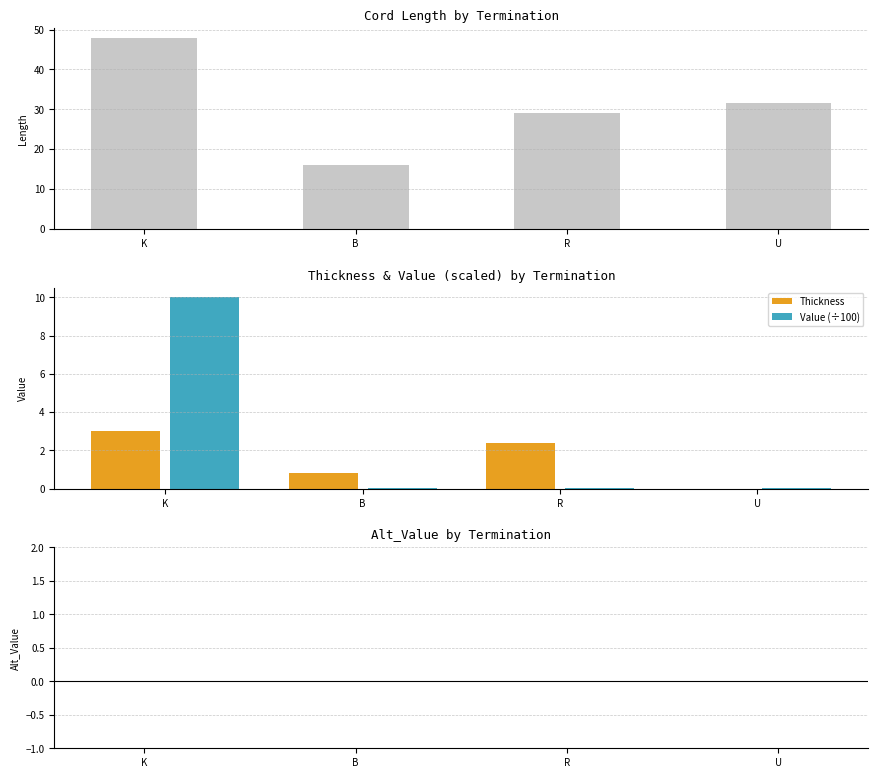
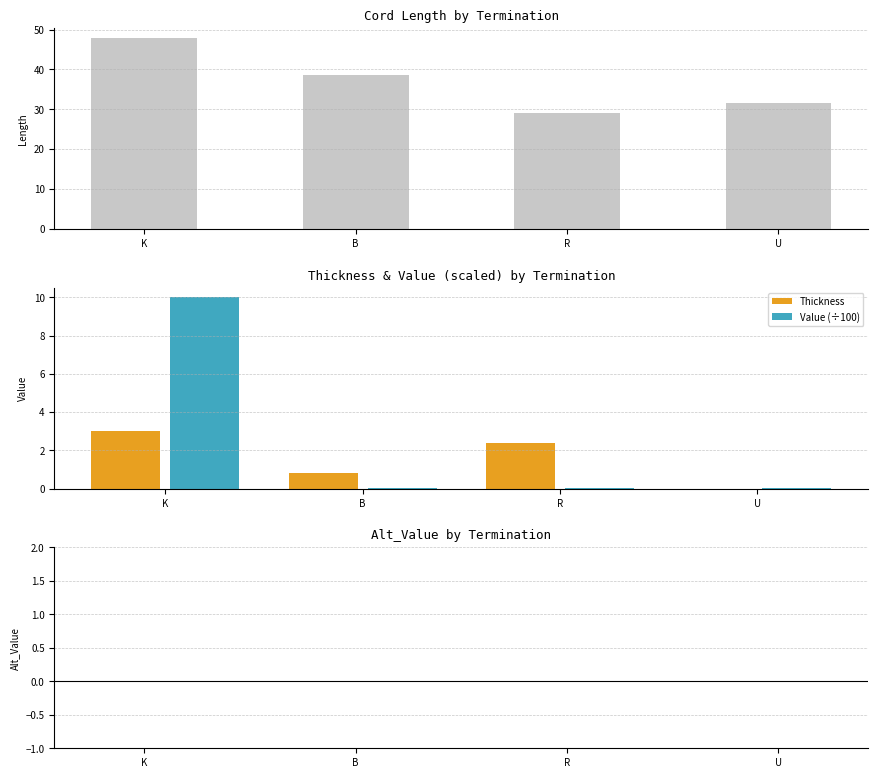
Cord Length by Termination, B: 16 -> 39
